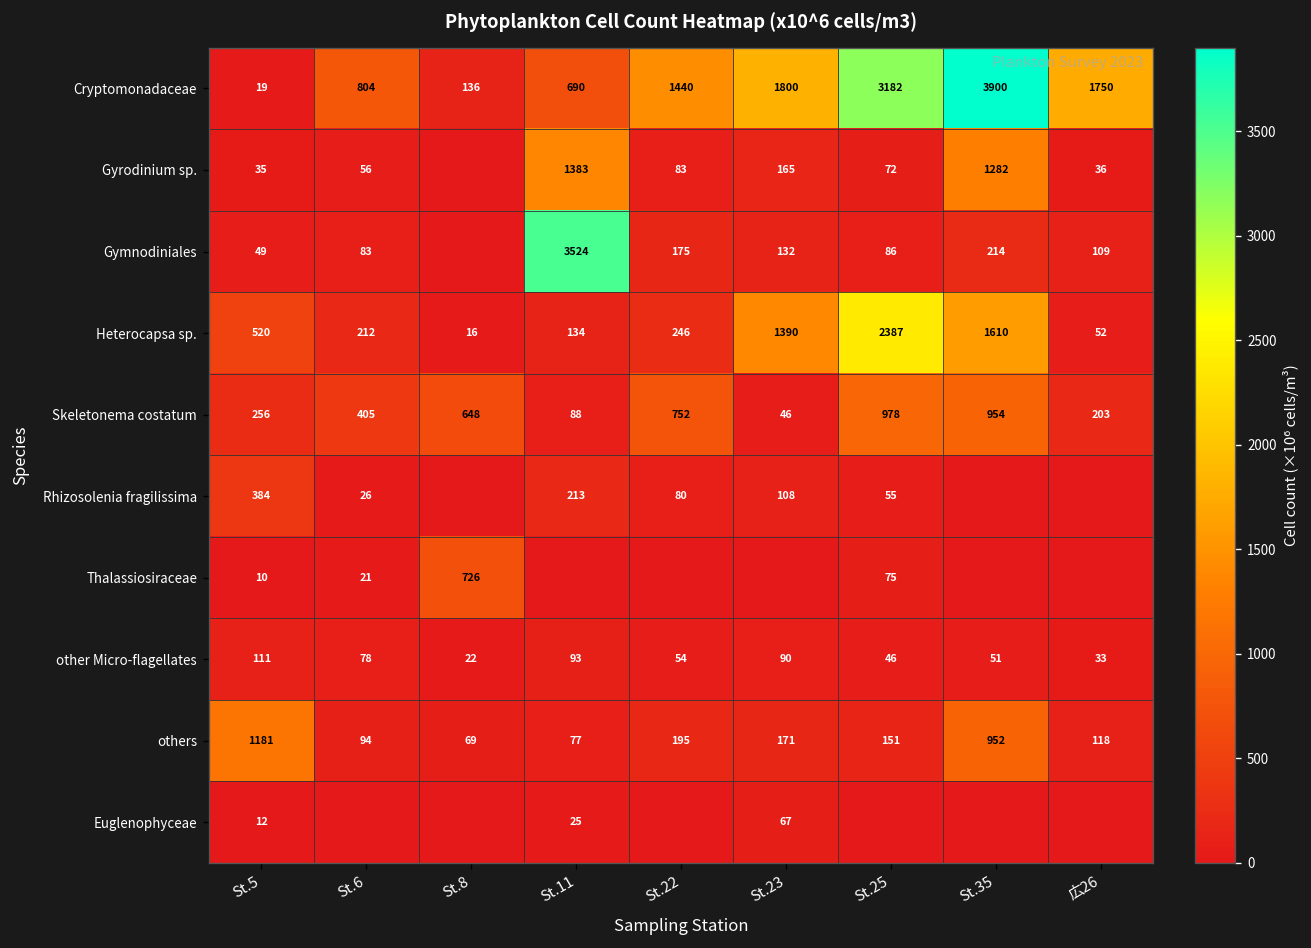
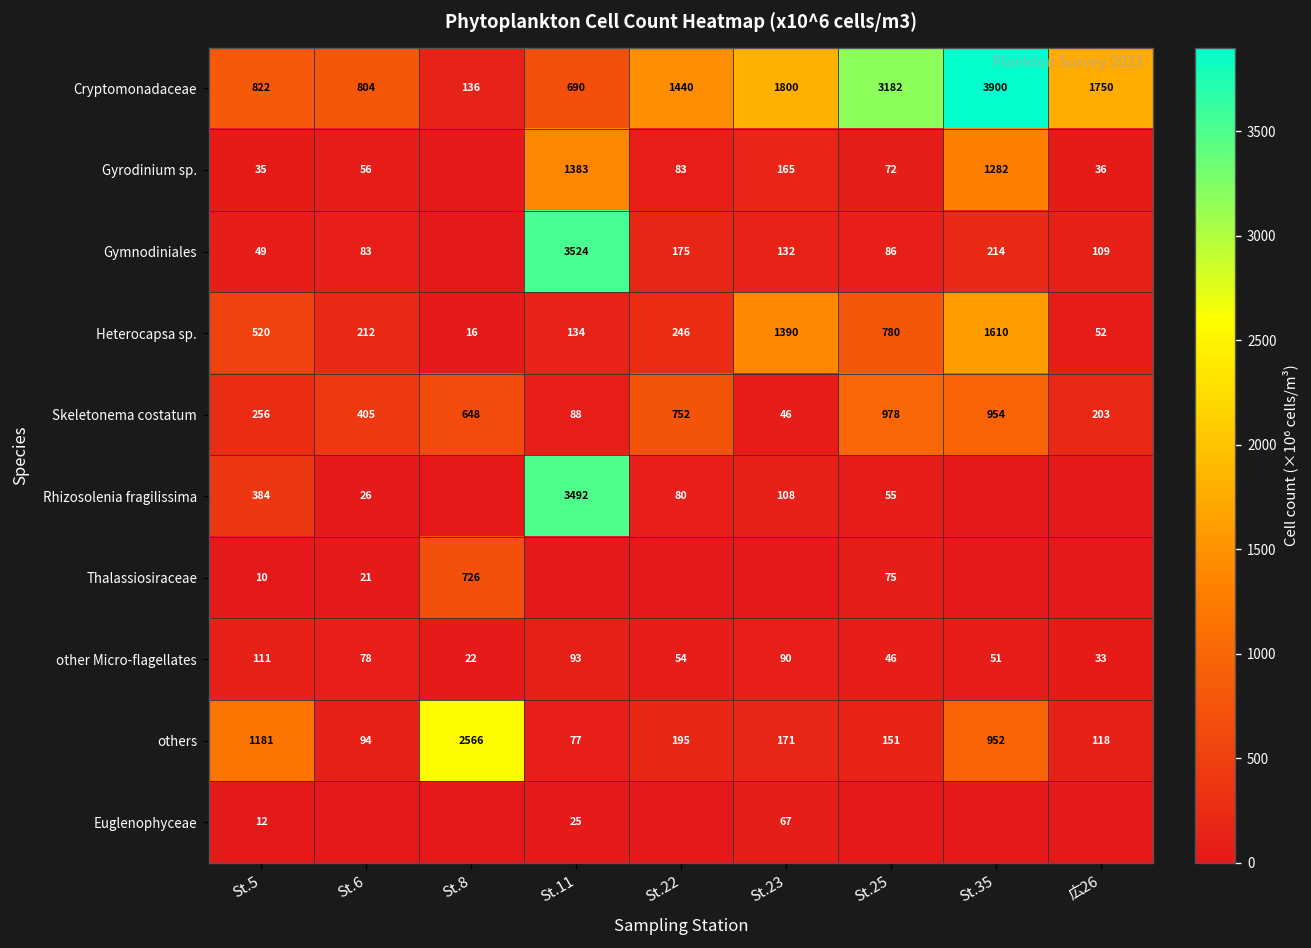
Cryptomonadaceae, St.5: 19 -> 822
Heterocapsa sp., St.25: 2387 -> 780
Rhizosolenia fragilissima, St.11: 213 -> 3492
others, St.8: 69 -> 2566
